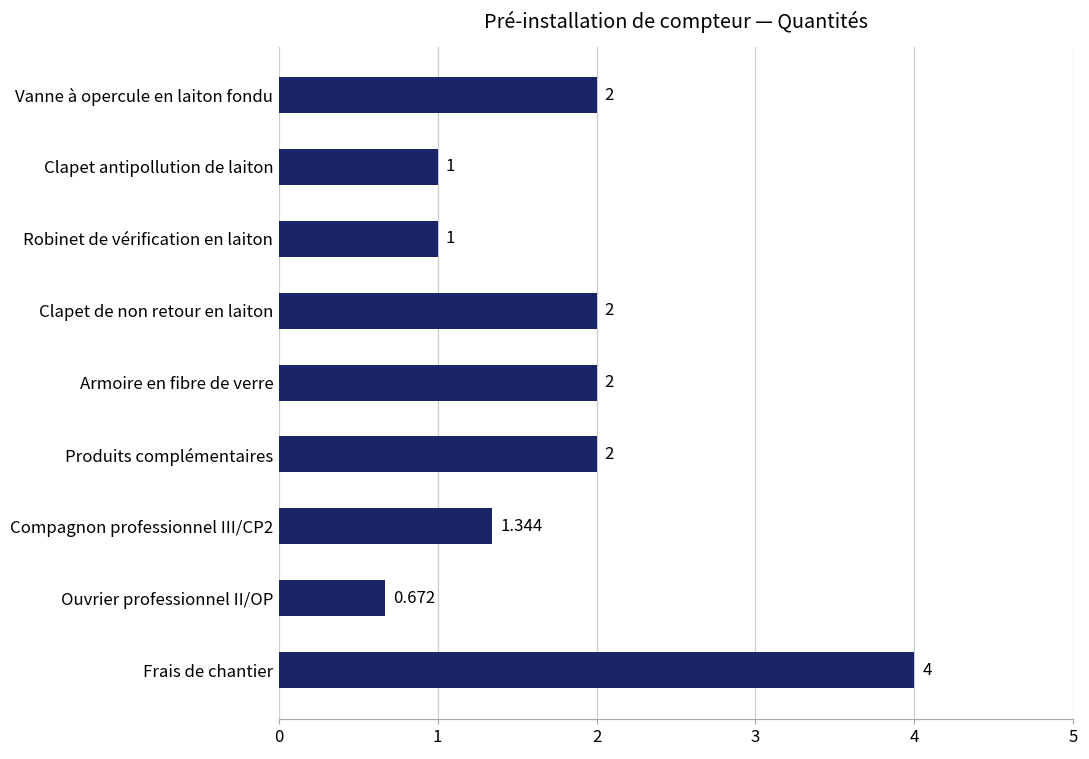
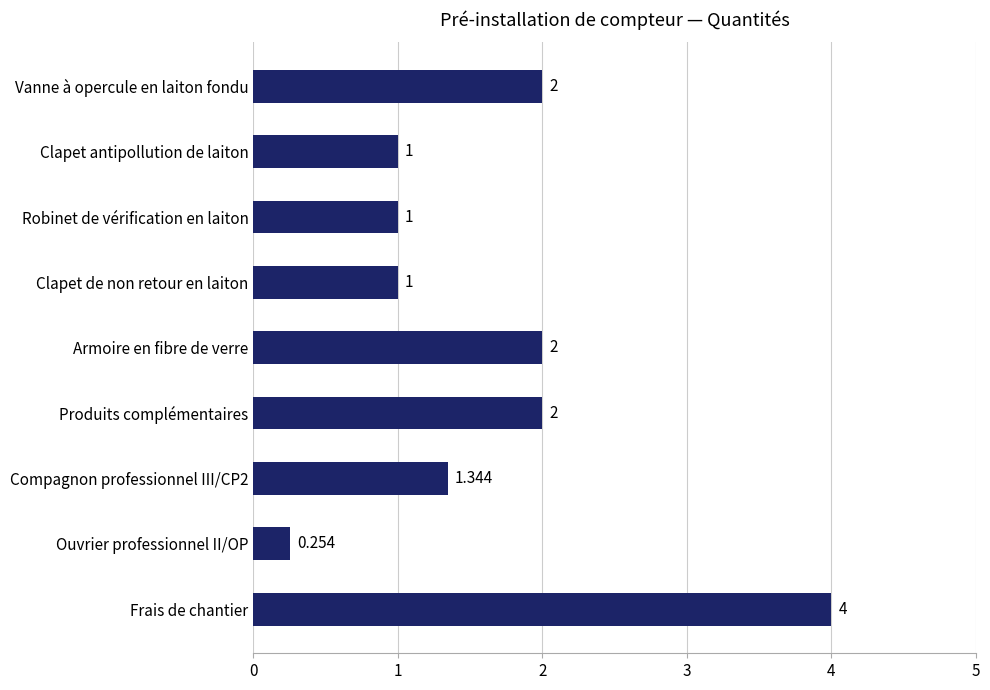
Clapet de non retour en laiton: 2 -> 1
Ouvrier professionnel II/OP: 0.672 -> 0.254
